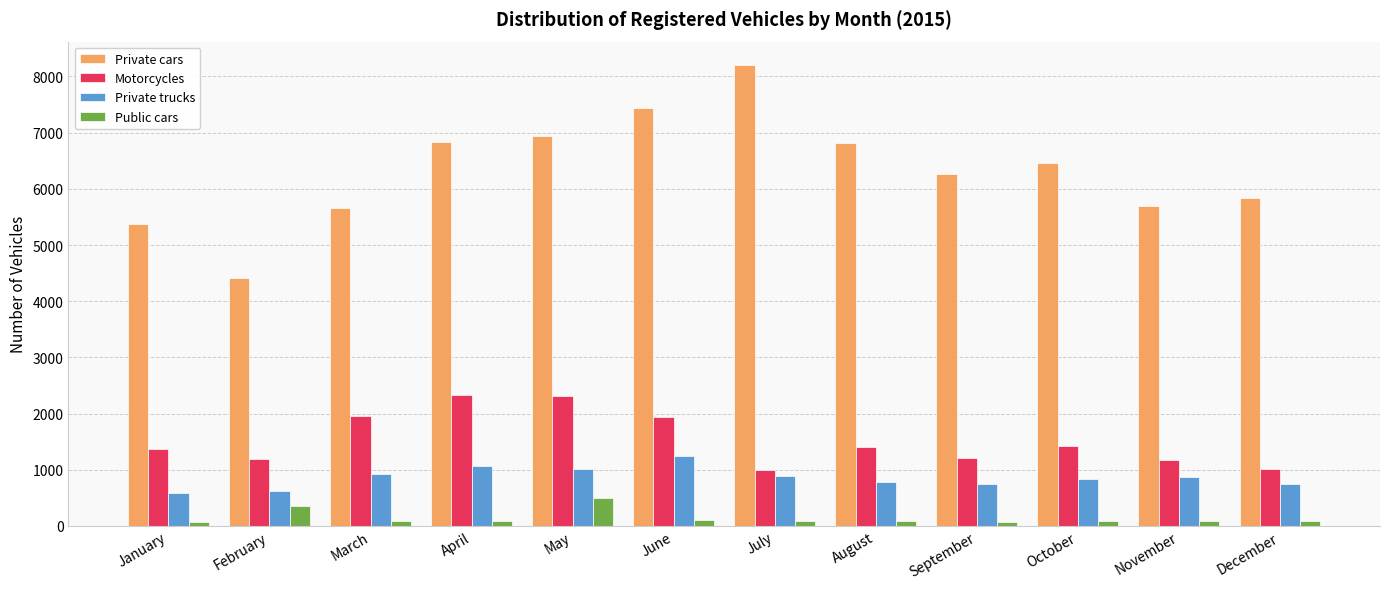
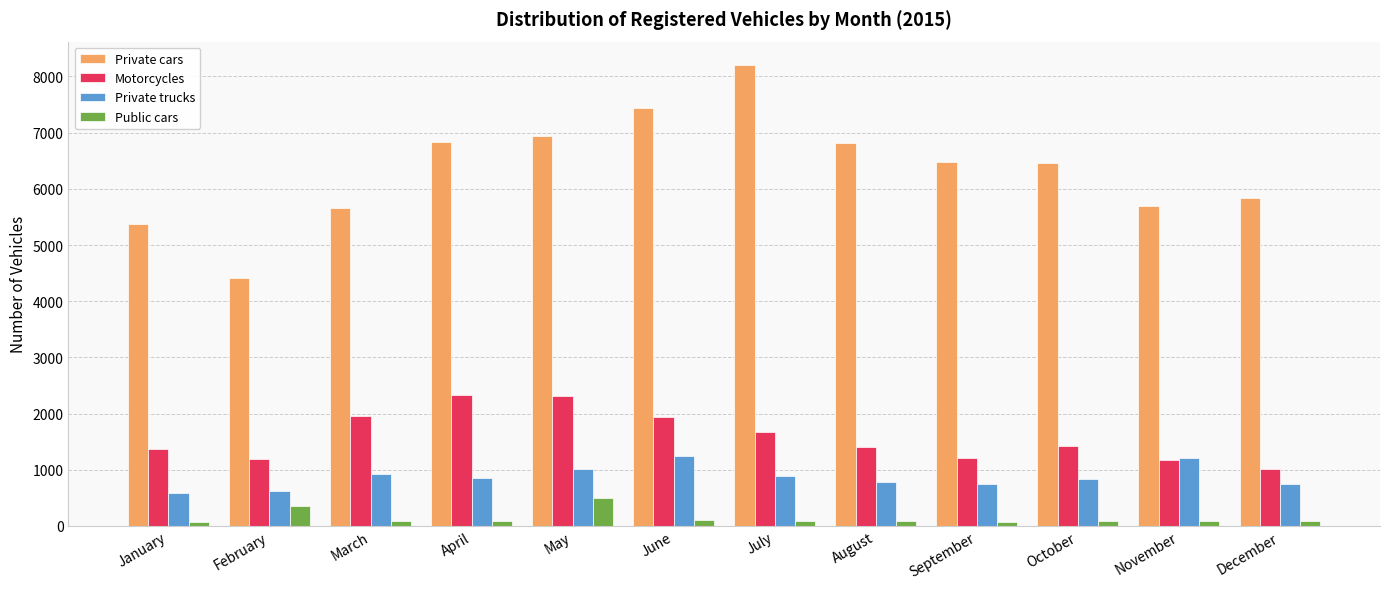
Private trucks, April: 1100 -> 900
Motorcycles, July: 1000 -> 1700
Private cars, September: 6300 -> 6500
Private trucks, November: 900 -> 1200
